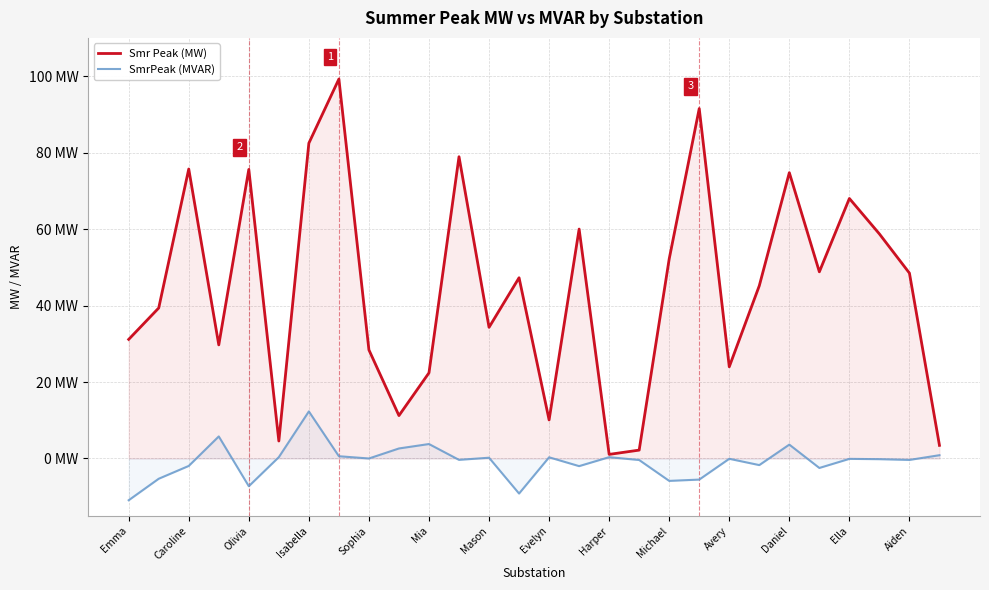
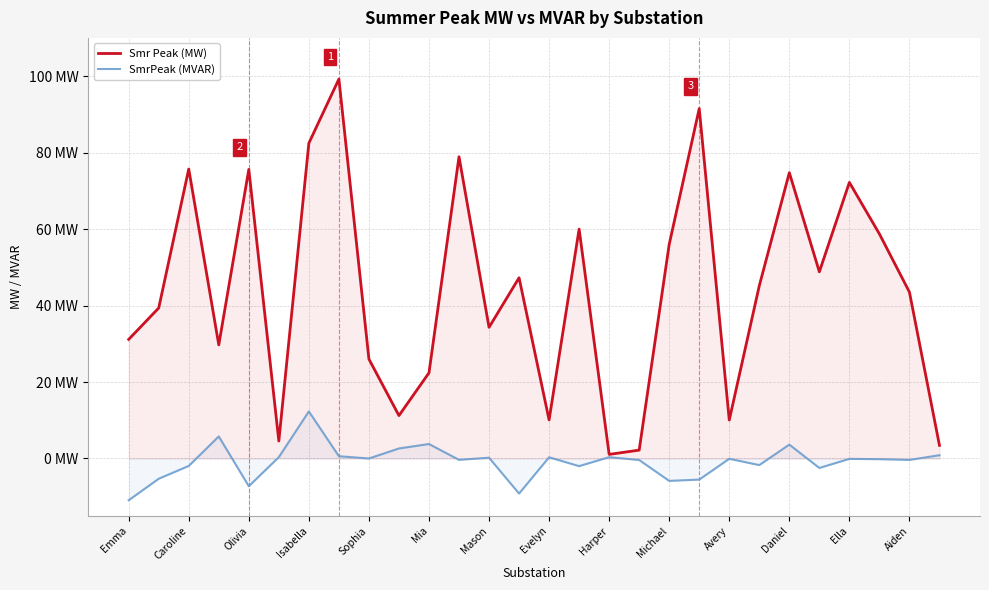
Smr Peak (MW), Sophia: 28 MW -> 26 MW
Smr Peak (MW), Michael: 52 MW -> 56 MW
Smr Peak (MW), Avery: 24 MW -> 10 MW
Smr Peak (MW), Ella: 68 MW -> 72 MW
Smr Peak (MW), Aiden: 48 MW -> 44 MW
